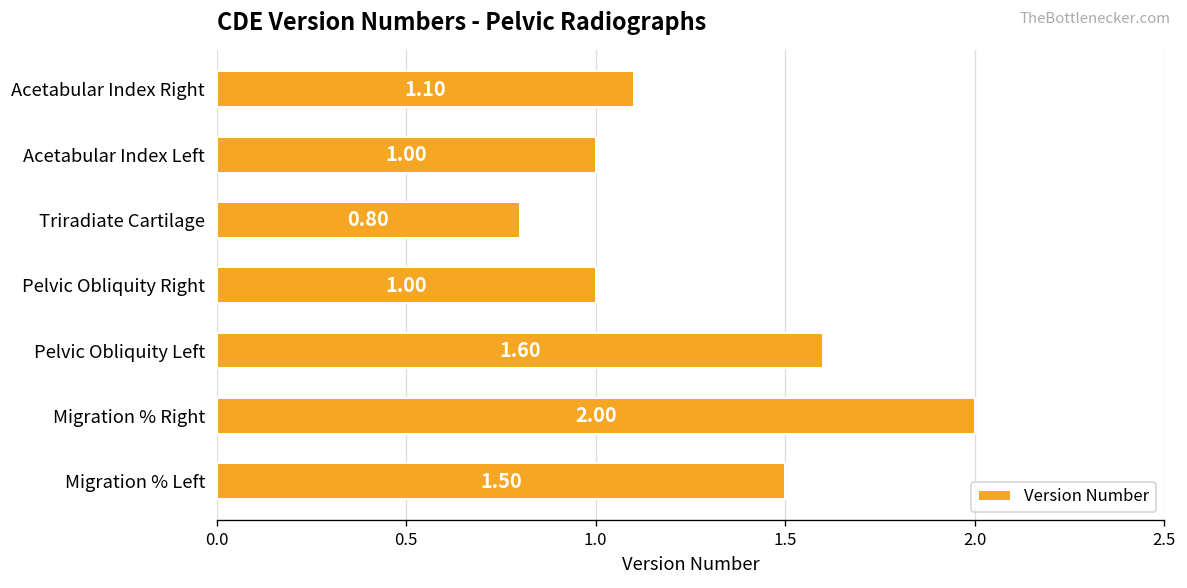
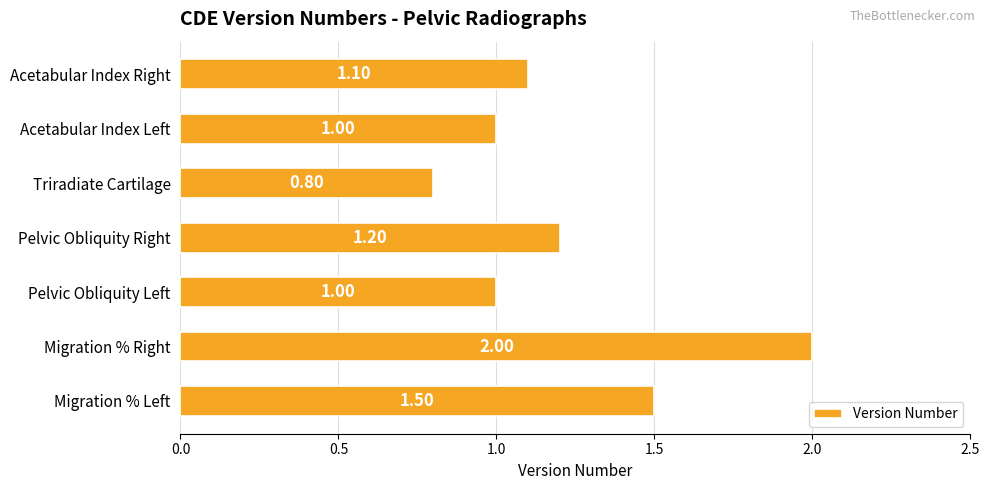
Pelvic Obliquity Right: 1.00 -> 1.20
Pelvic Obliquity Left: 1.60 -> 1.00
